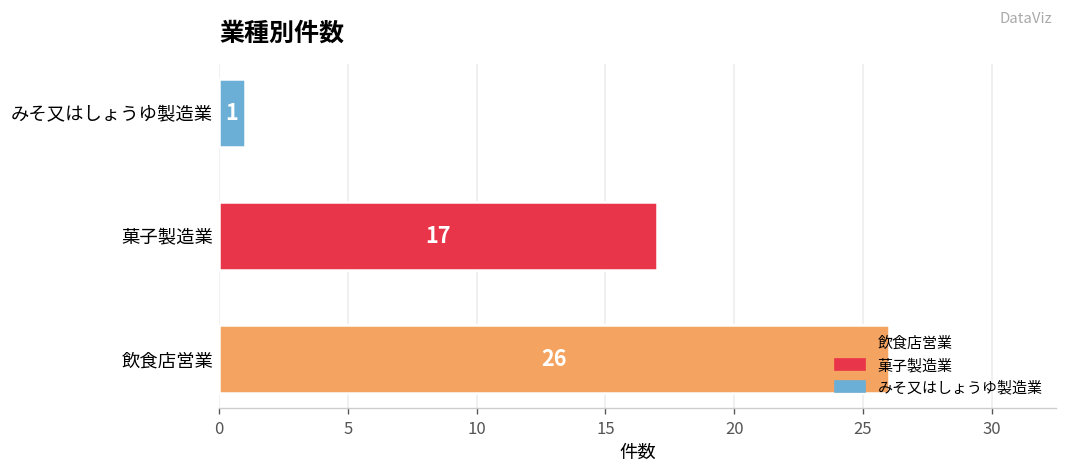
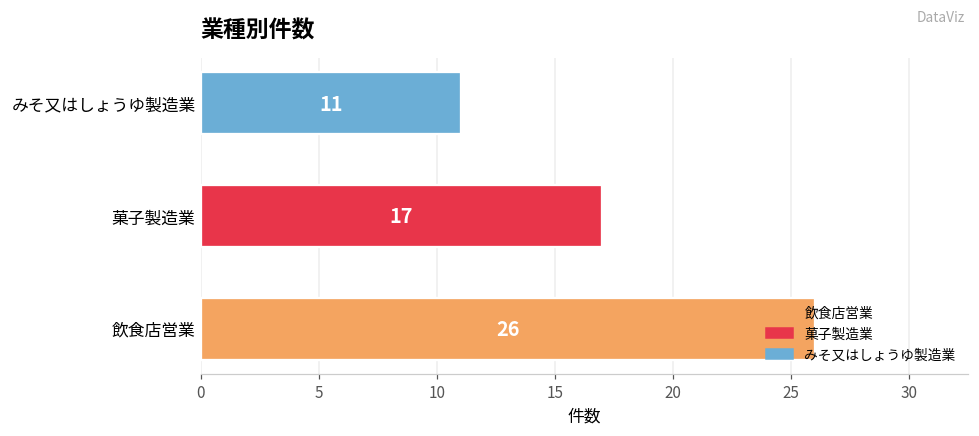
みそ又はしょうゆ製造業: 1 -> 11
